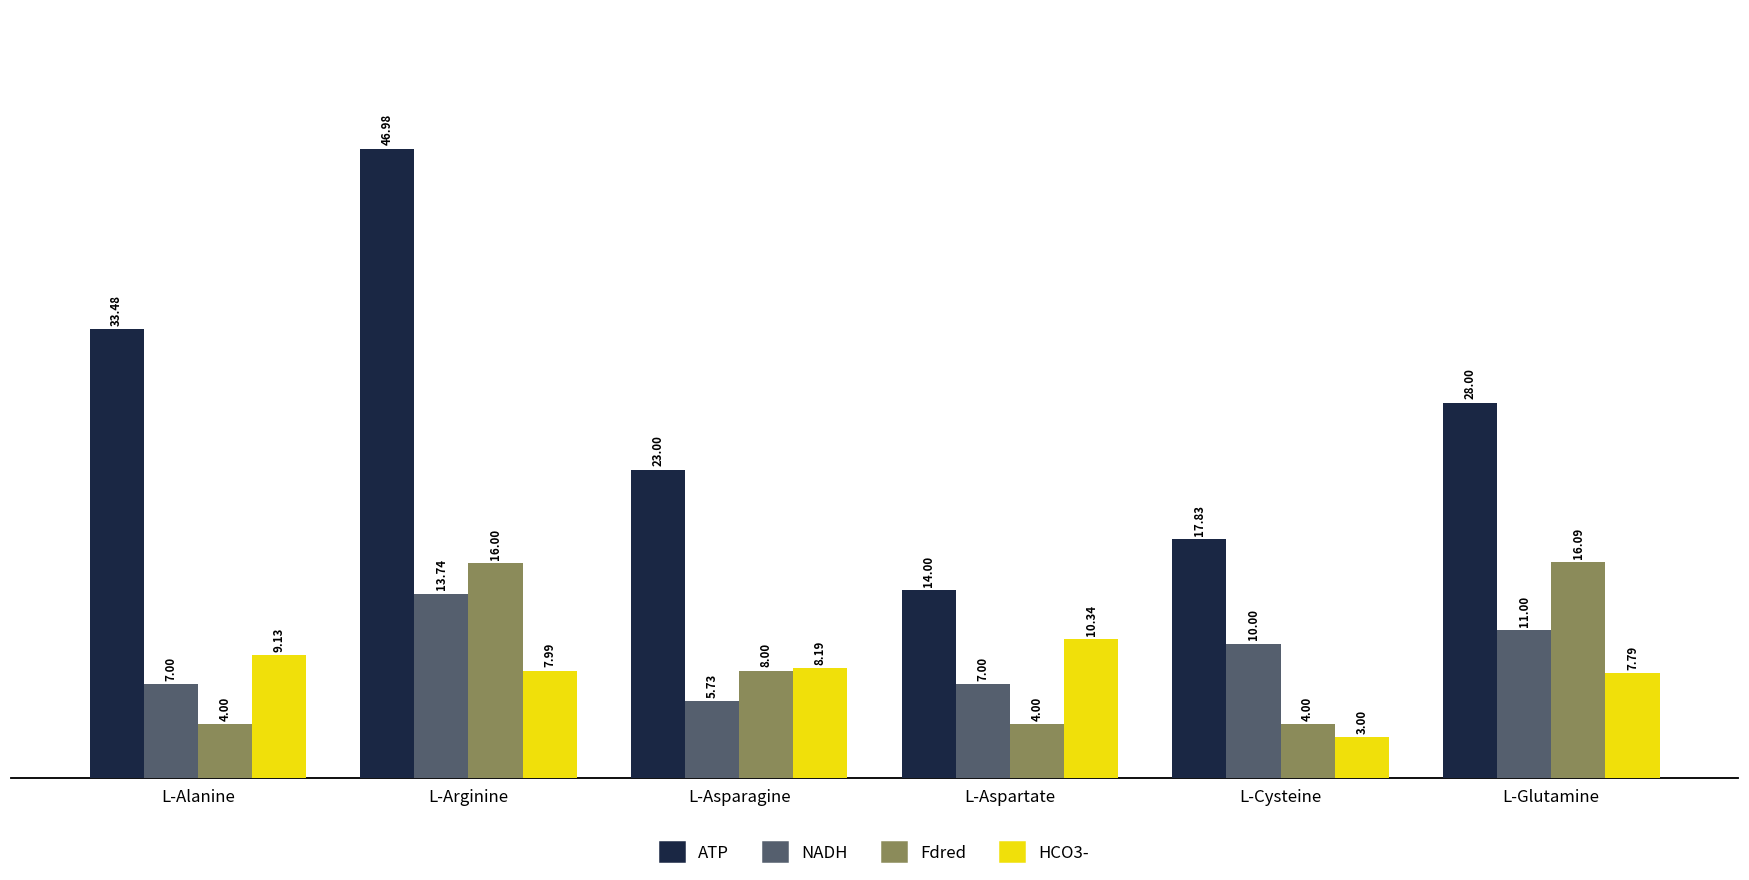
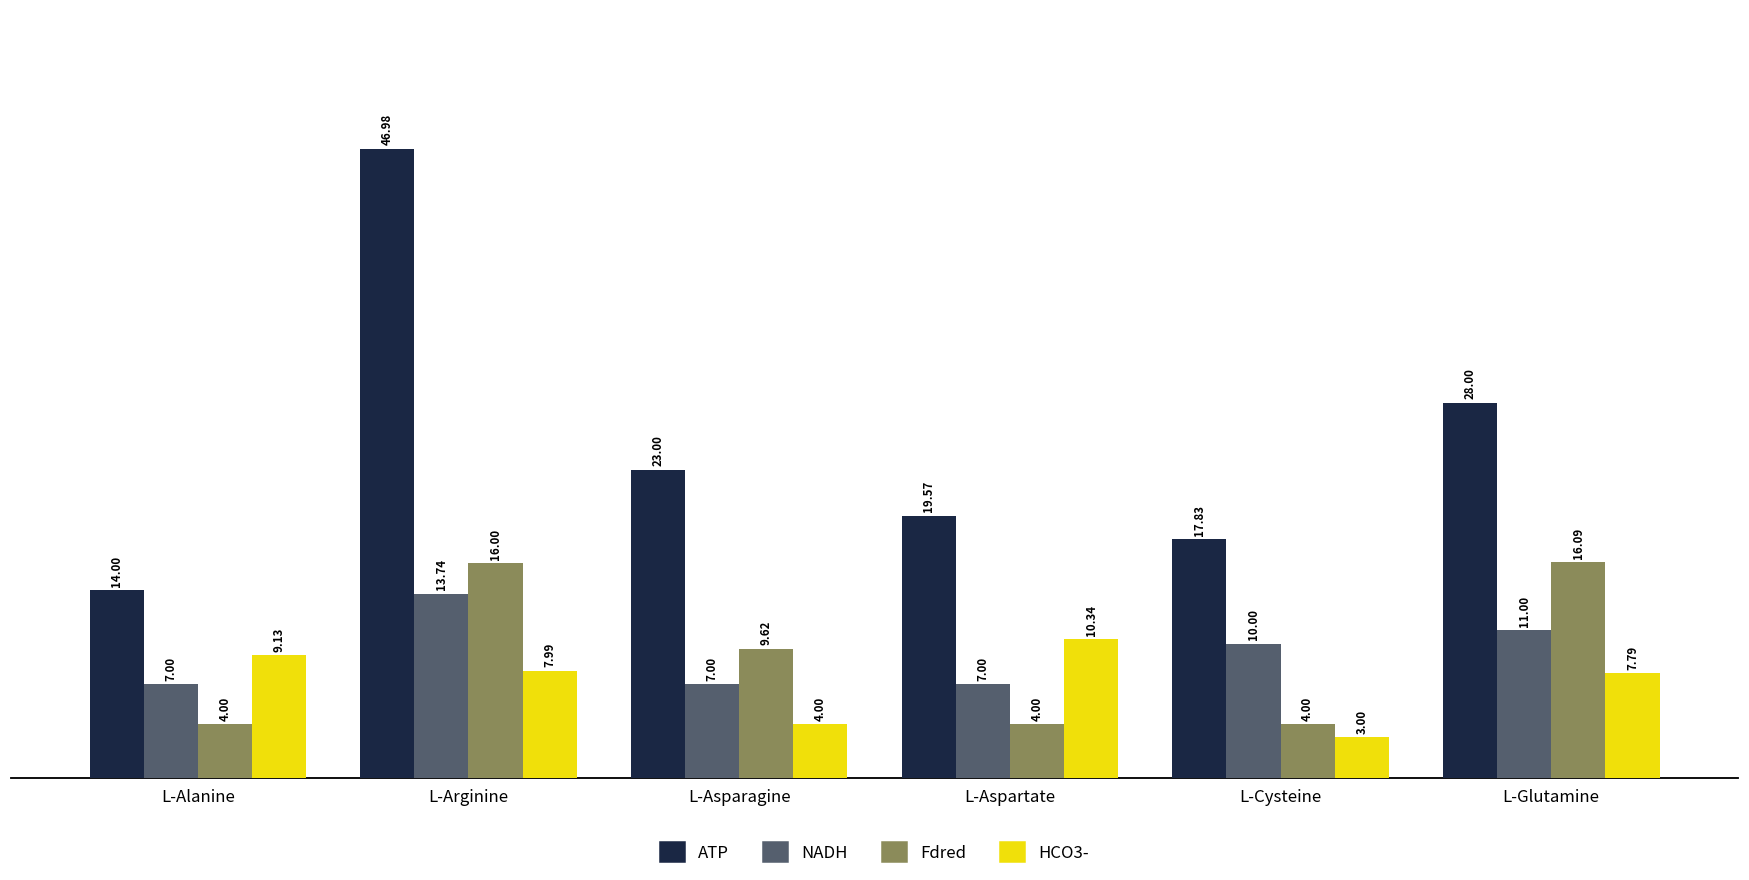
ATP, L-Alanine: 33.48 -> 14.00
NADH, L-Asparagine: 5.73 -> 7.00
Fdred, L-Asparagine: 8.00 -> 9.62
HCO3-, L-Asparagine: 8.19 -> 4.00
ATP, L-Aspartate: 14.00 -> 19.57
